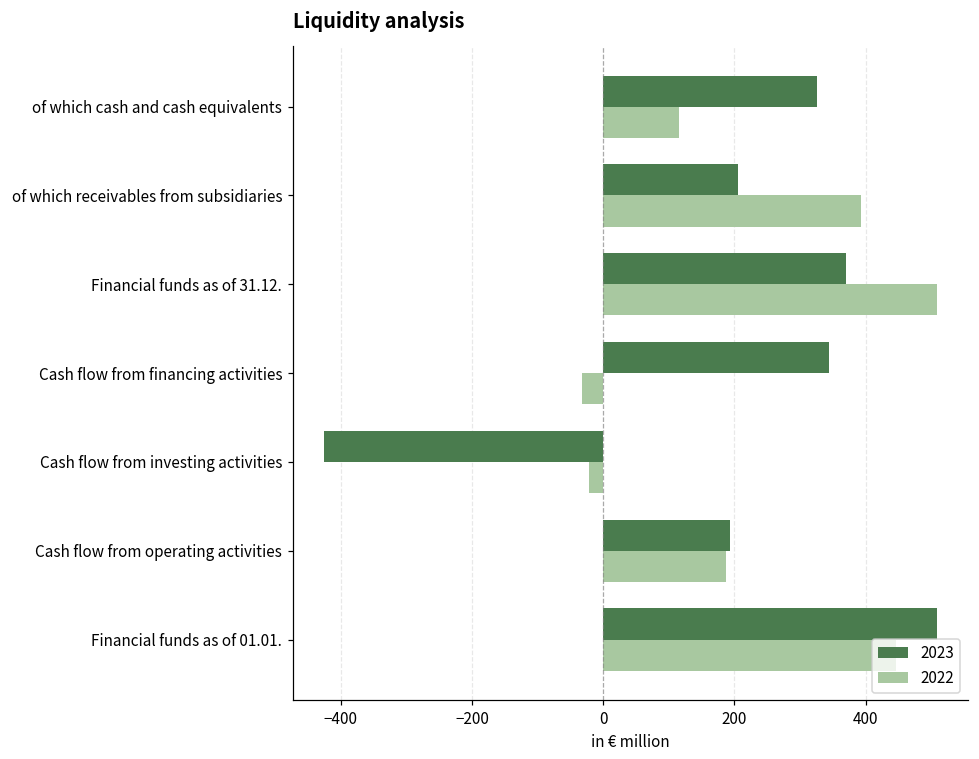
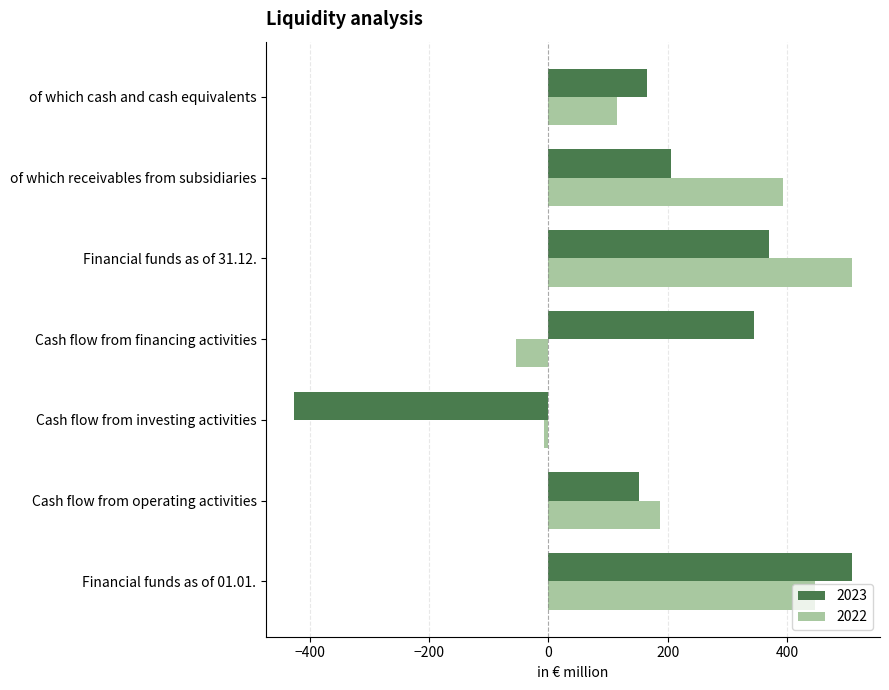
2023, of which cash and cash equivalents: 330 -> 170
2022, Cash flow from financing activities: -30 -> -50
2022, Cash flow from investing activities: -20 -> -10
2023, Cash flow from operating activities: 190 -> 150
